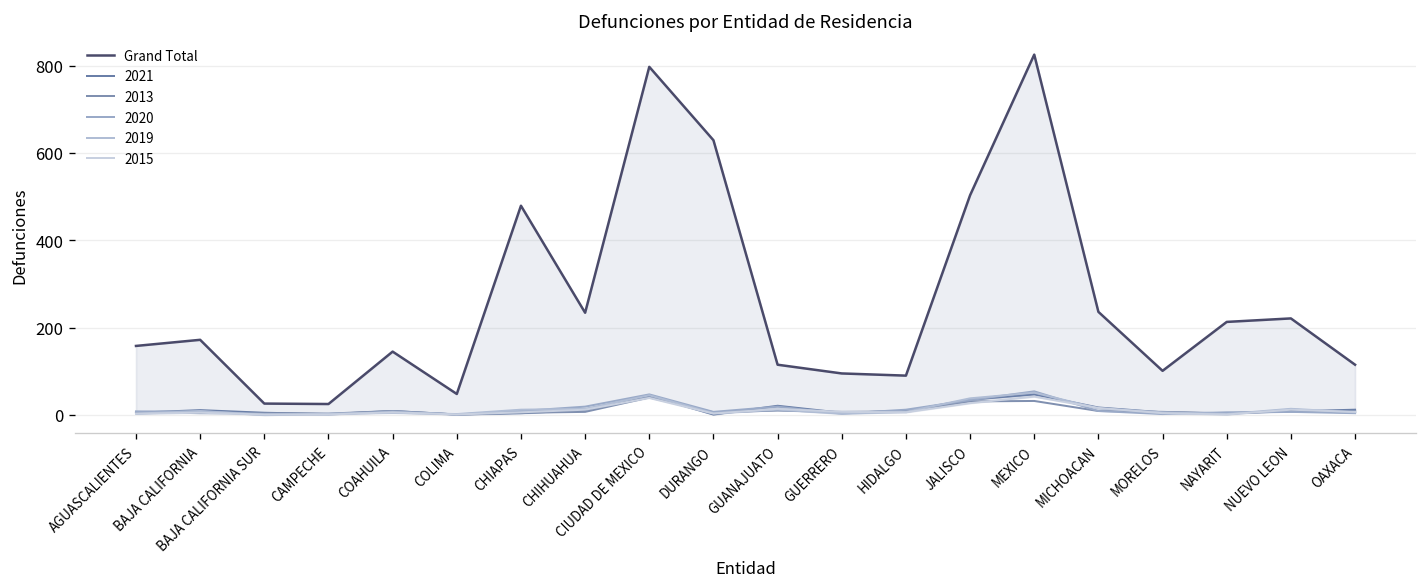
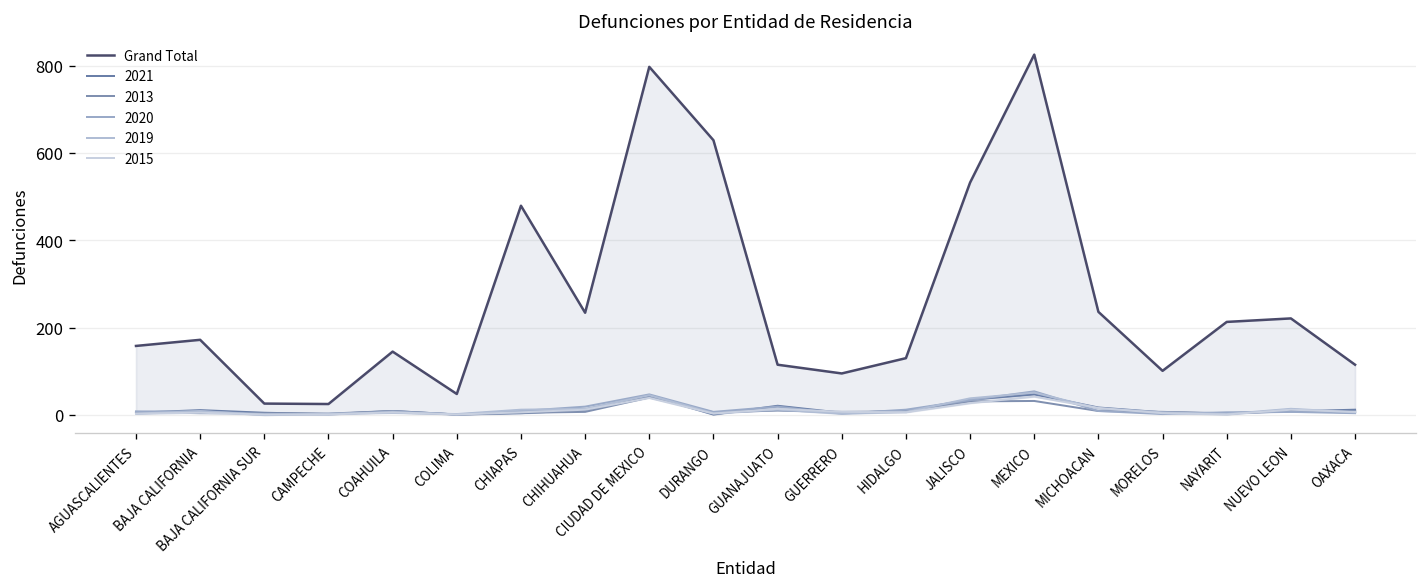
Grand Total, HIDALGO: 90 -> 130
Grand Total, JALISCO: 500 -> 530
